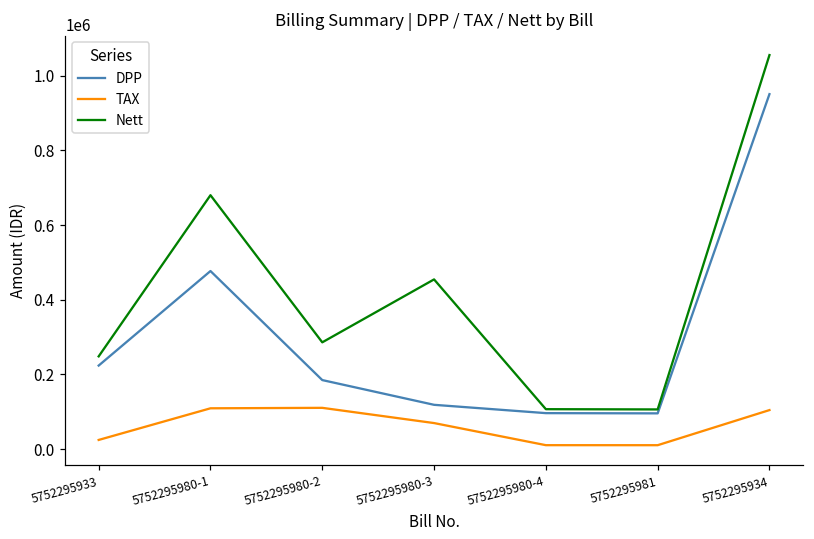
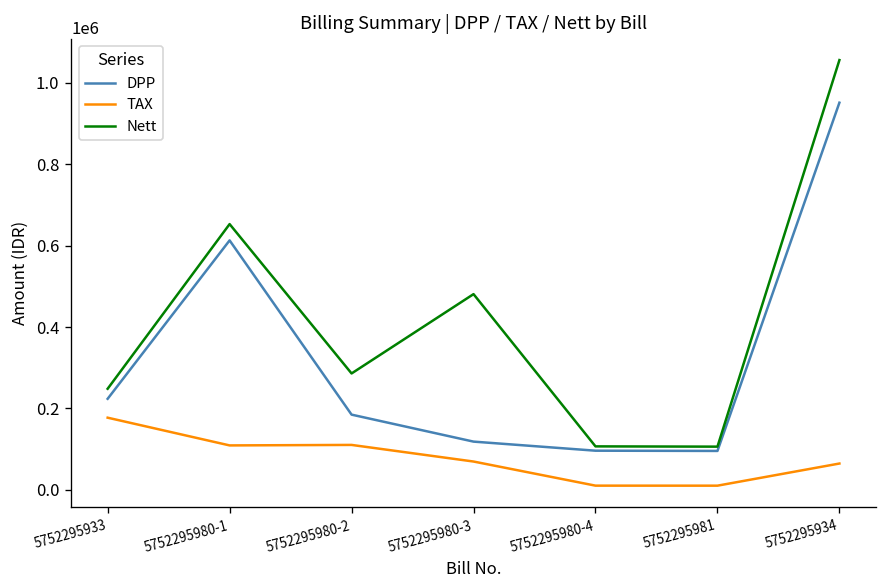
TAX, 5752295933: 20000 -> 180000
DPP, 5752295980-1: 480000 -> 610000
Nett, 5752295980-1: 680000 -> 650000
Nett, 5752295980-3: 450000 -> 480000
TAX, 5752295934: 100000 -> 60000
